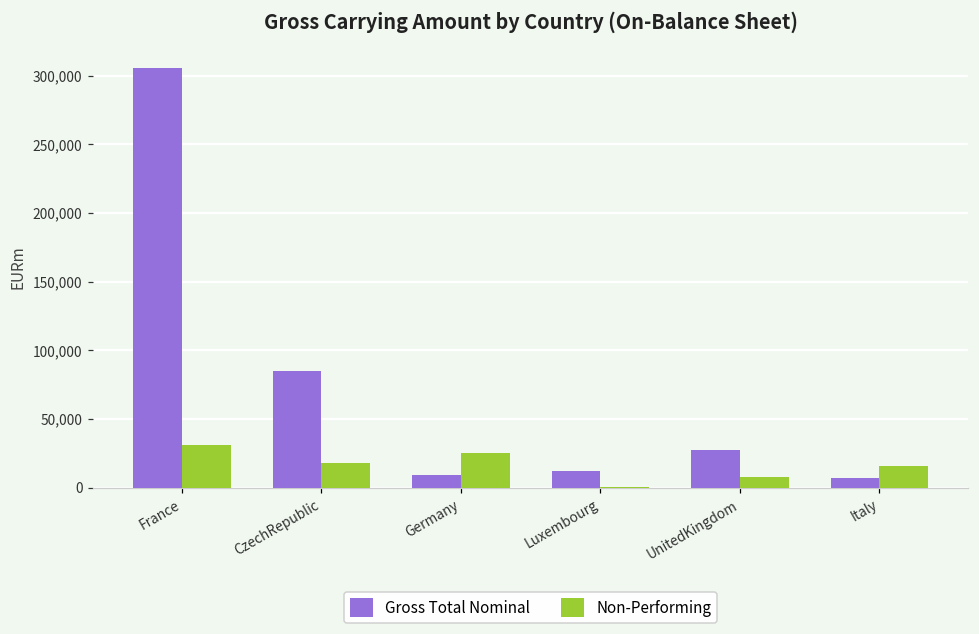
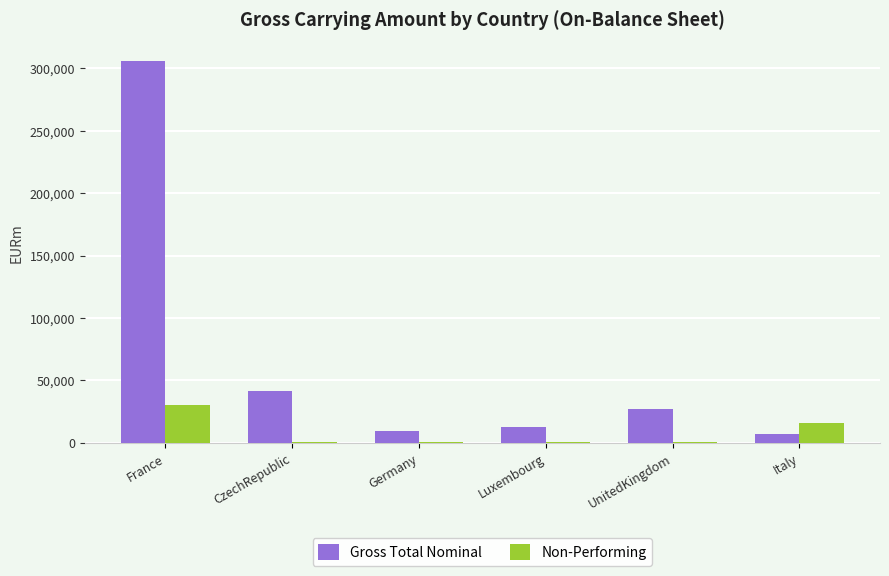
Gross Total Nominal, CzechRepublic: 85,000 -> 41,000
Non-Performing, CzechRepublic: 18,000 -> 1,000
Non-Performing, Germany: 26,000 -> 1,000
Non-Performing, UnitedKingdom: 8,000 -> 0
